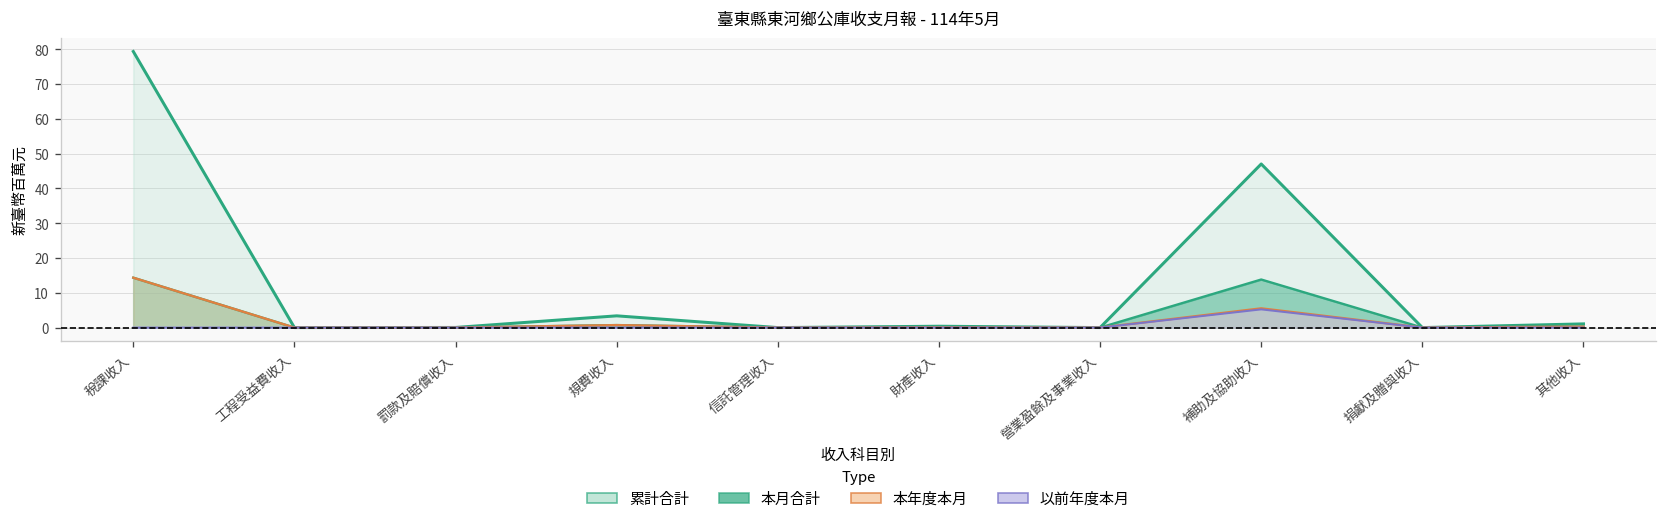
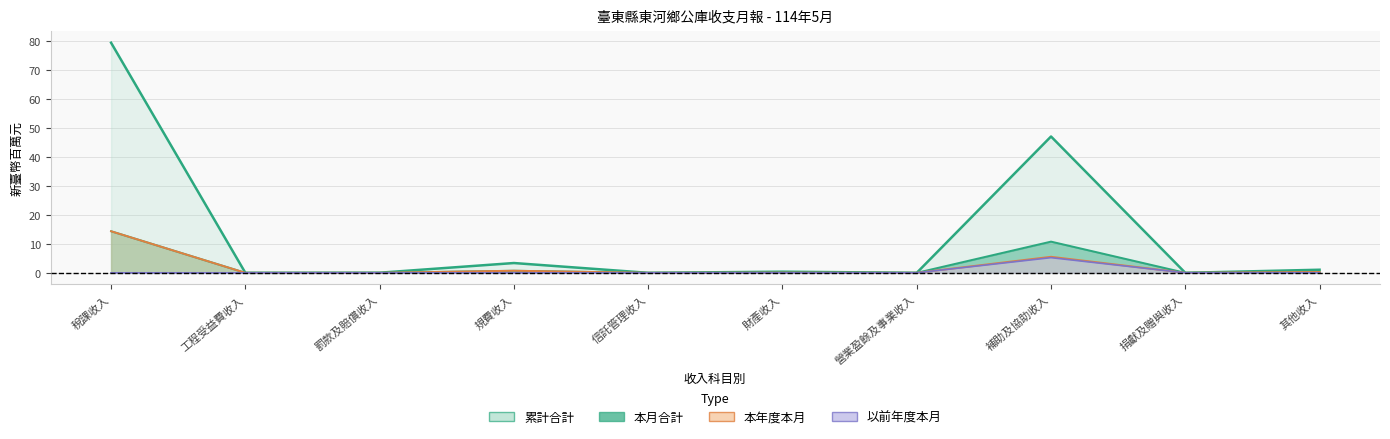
本月合計, 補助及協助收入: 14 -> 11
